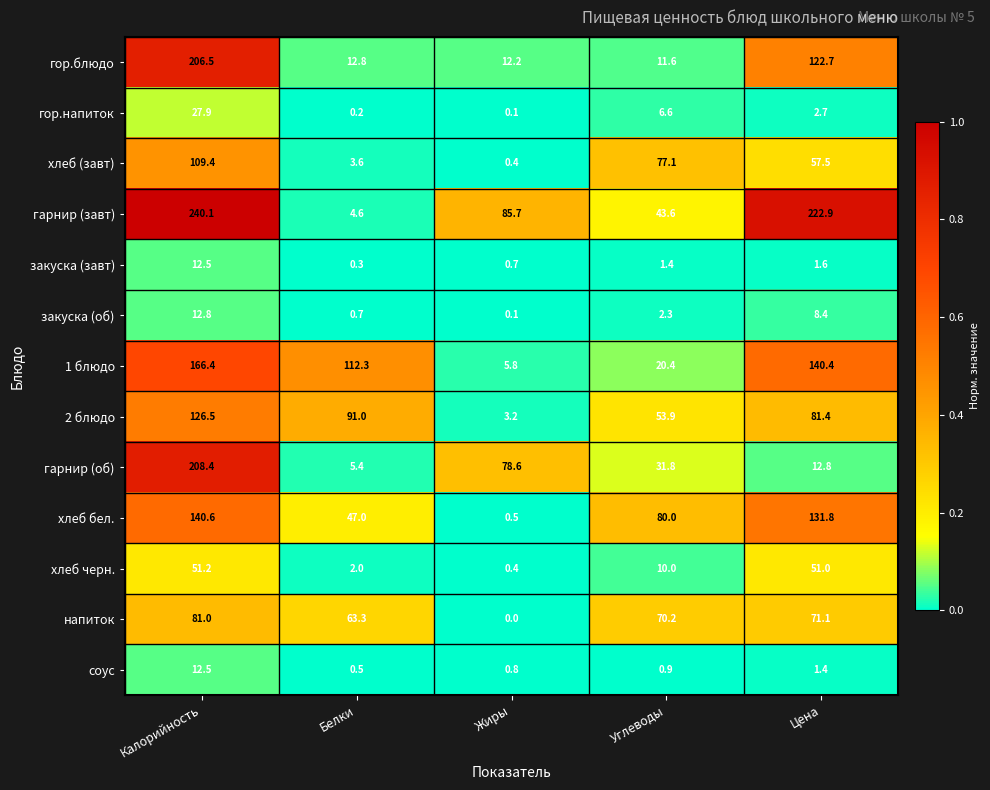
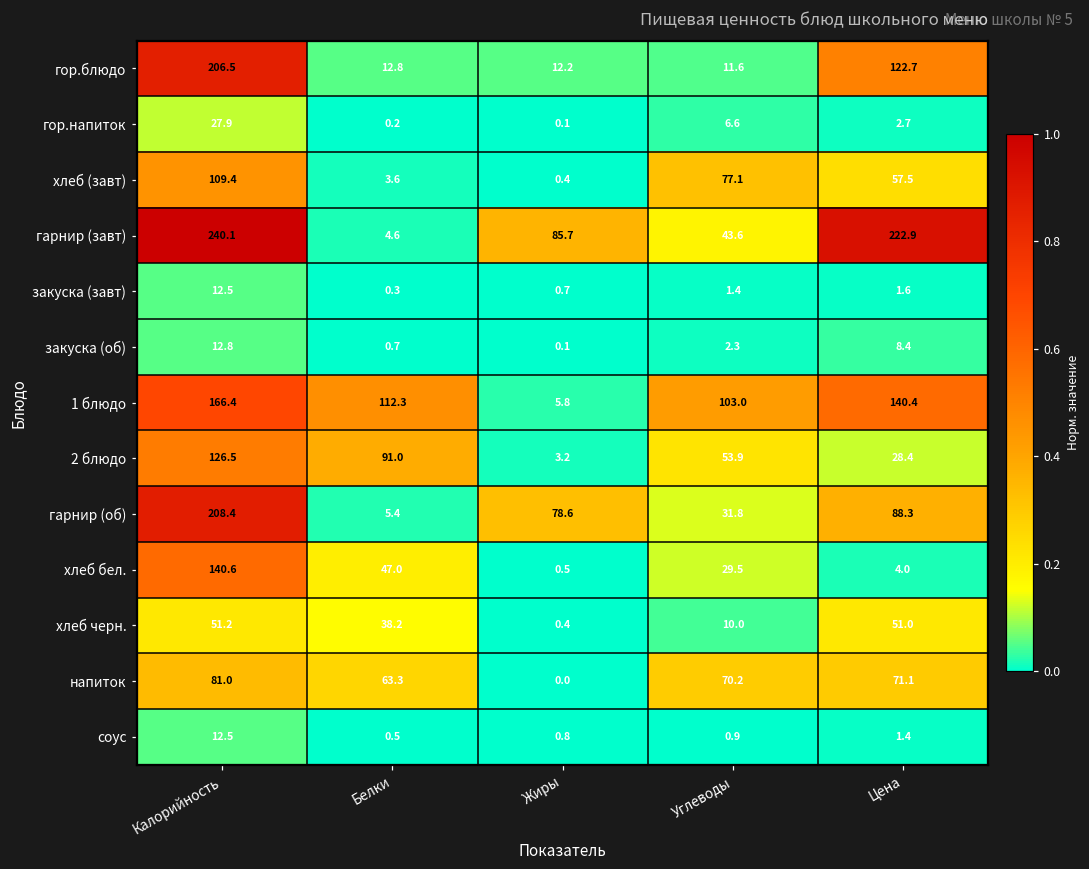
1 блюдо, Углеводы: 20.4 -> 103.0
2 блюдо, Цена: 81.4 -> 28.4
гарнир (об), Цена: 12.8 -> 88.3
хлеб бел., Углеводы: 80.0 -> 29.5
хлеб бел., Цена: 131.8 -> 4.0
хлеб черн., Белки: 2.0 -> 38.2
